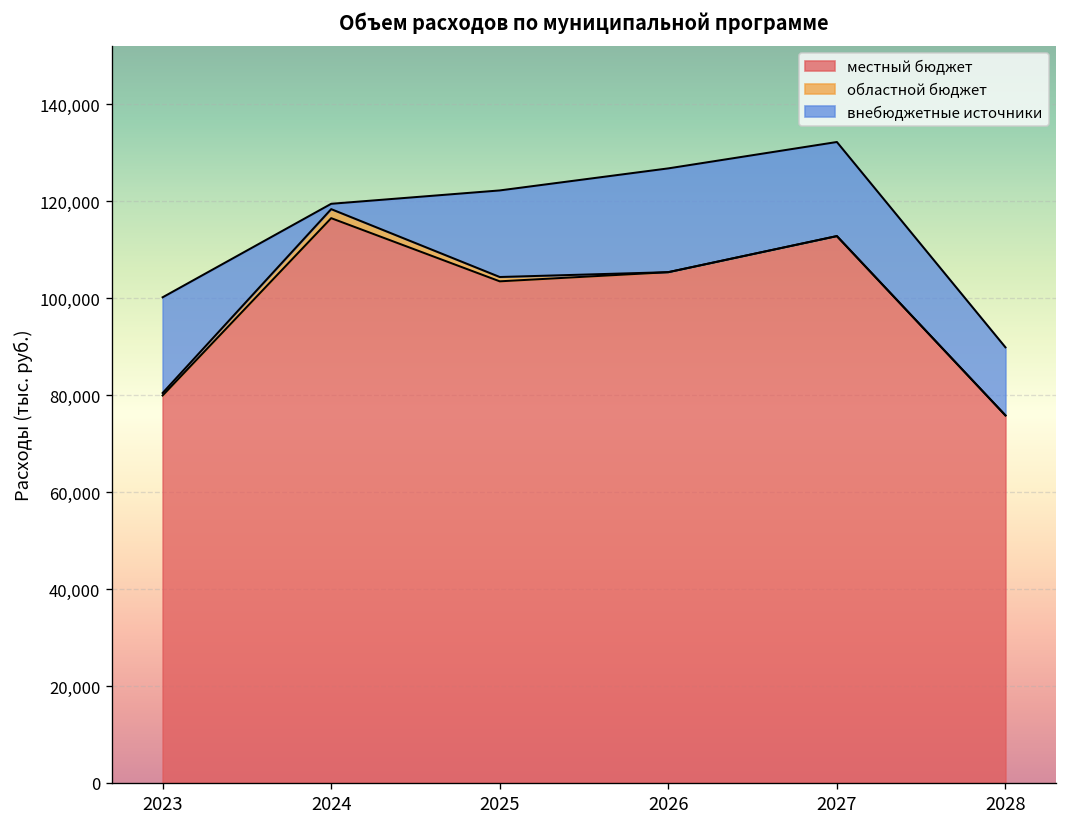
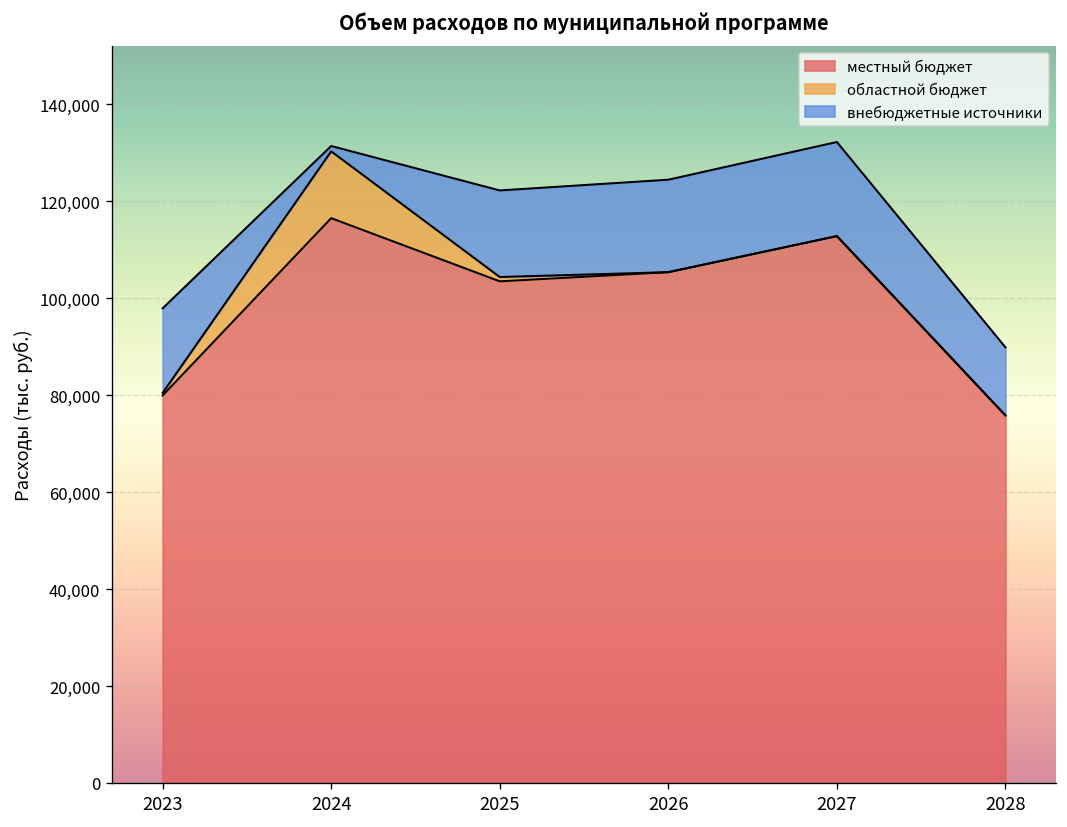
внебюджетные источники, 2023: 20,000 -> 17,000
областной бюджет, 2024: 2,000 -> 14,000
внебюджетные источники, 2026: 21,000 -> 19,000
